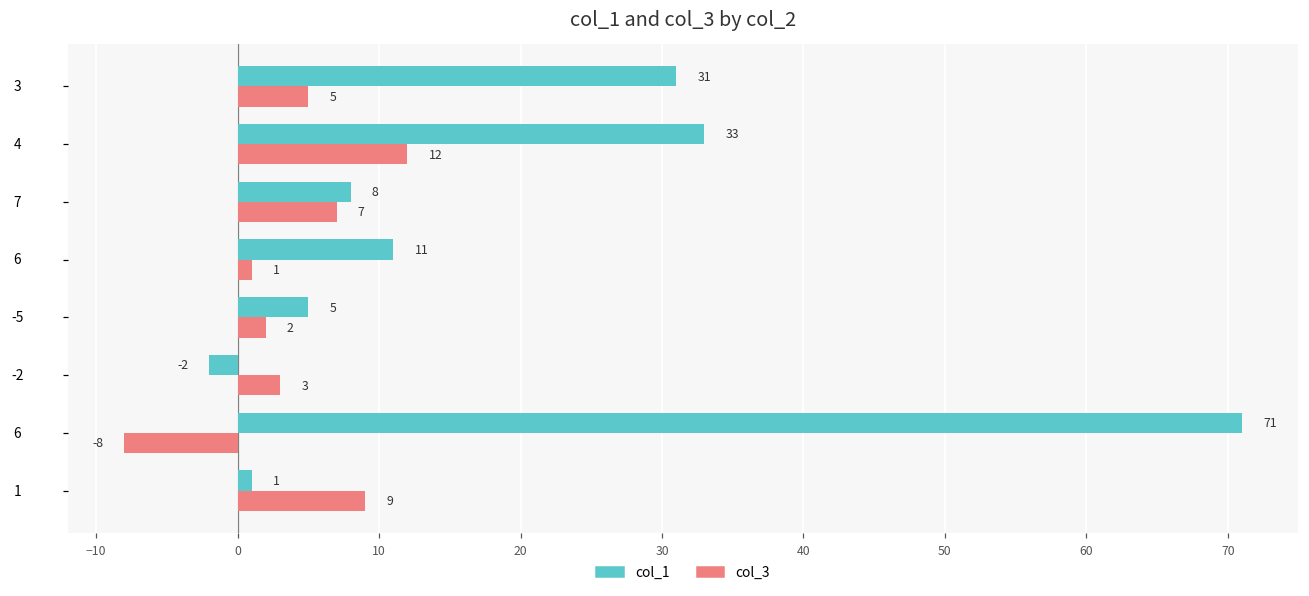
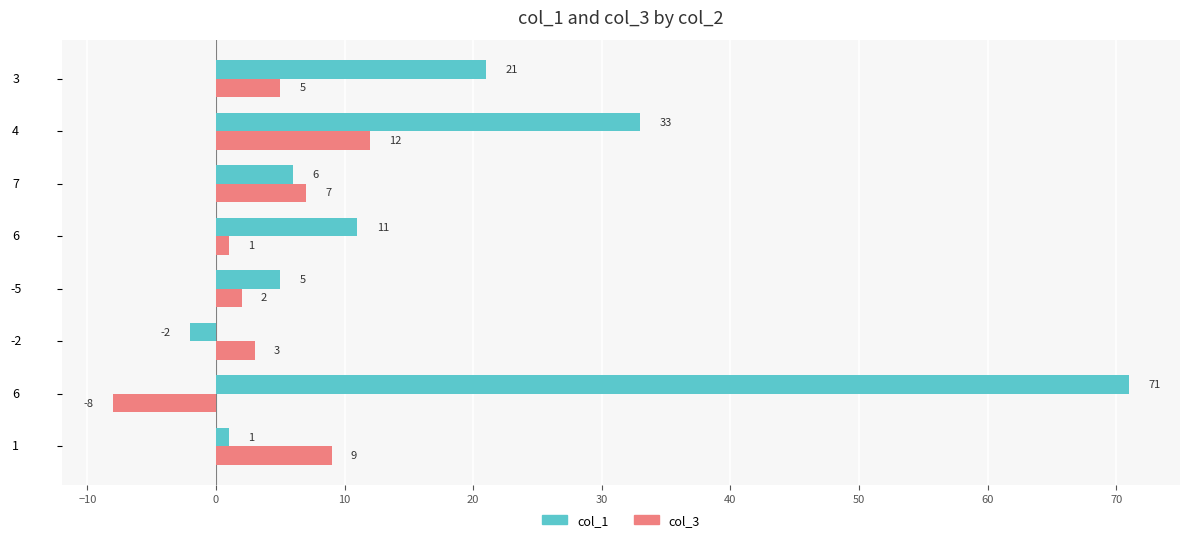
col_1, 3: 31 -> 21
col_1, 7: 8 -> 6
